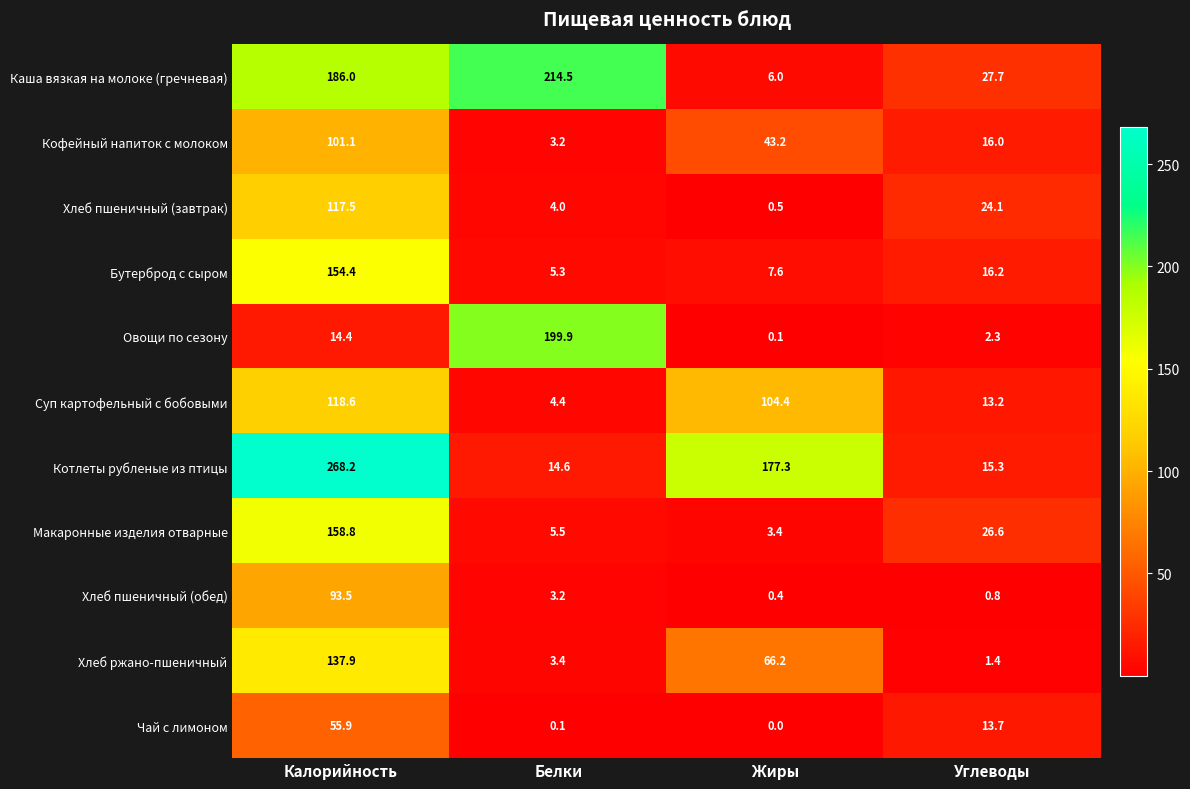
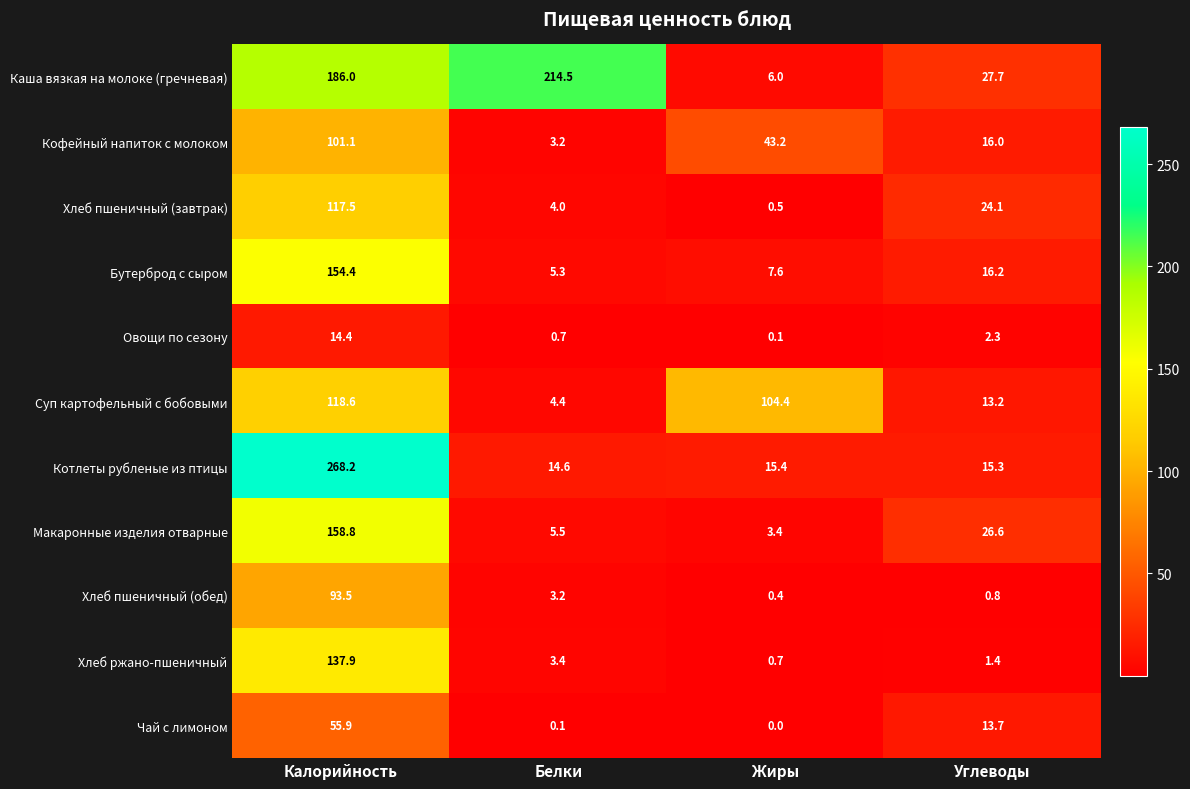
Овощи по сезону, Белки: 199.9 -> 0.7
Котлеты рубленые из птицы, Жиры: 177.3 -> 15.4
Хлеб ржано-пшеничный, Жиры: 66.2 -> 0.7
